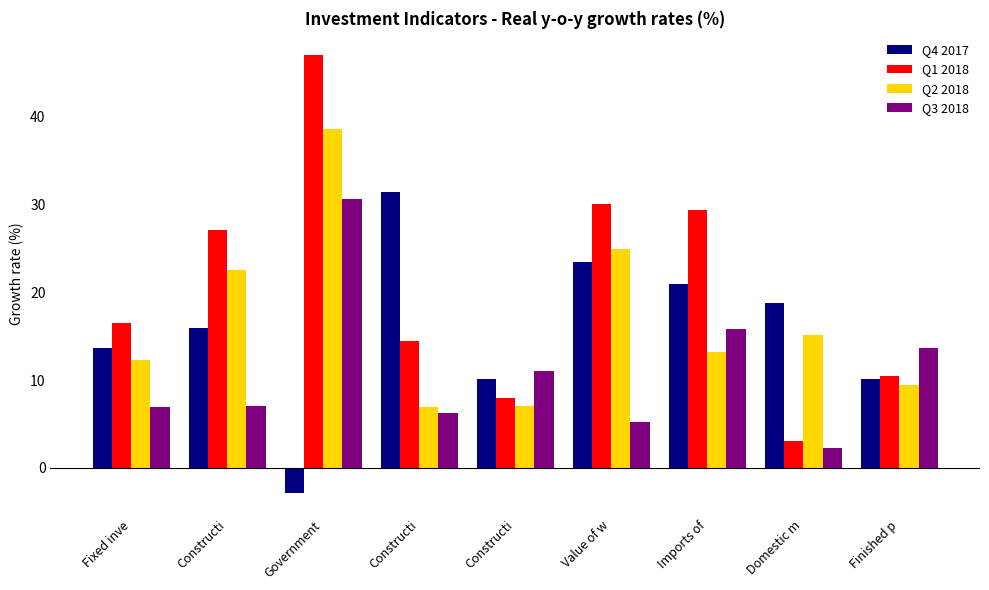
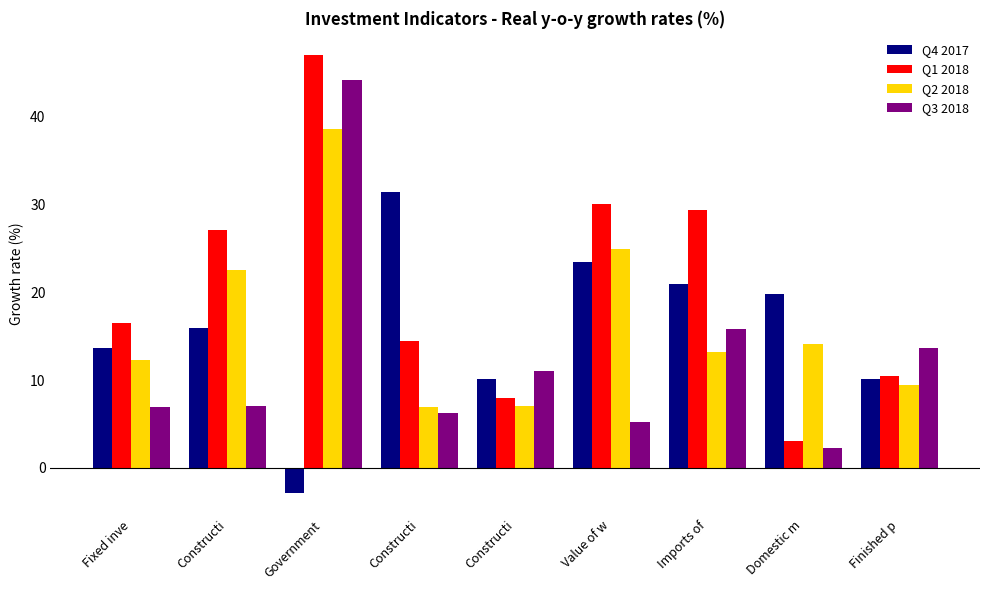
Q3 2018, Government: 31 -> 44
Q4 2017, Domestic m: 19 -> 20
Q2 2018, Domestic m: 15 -> 14
